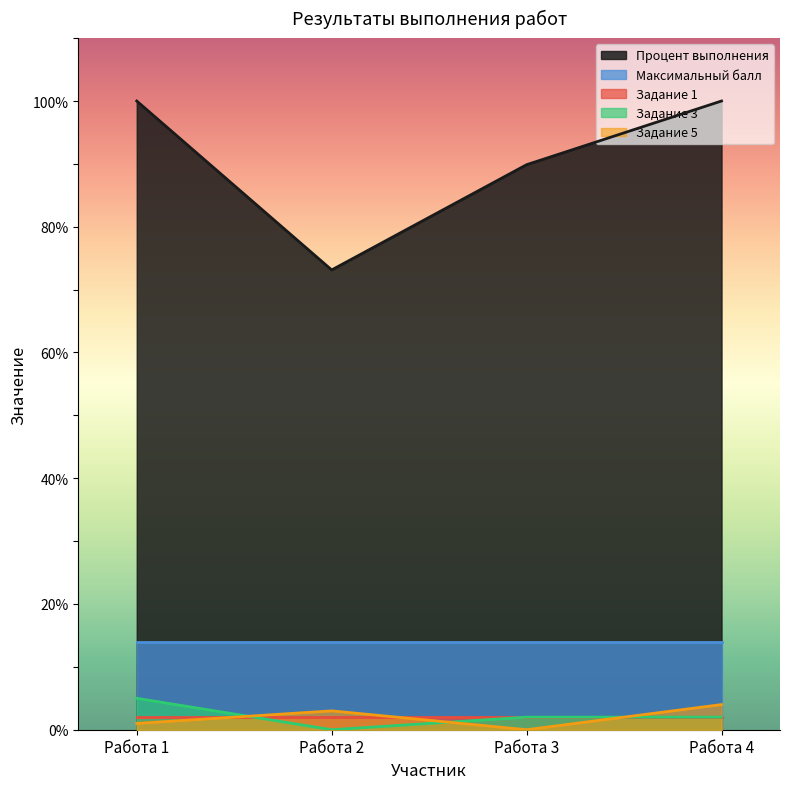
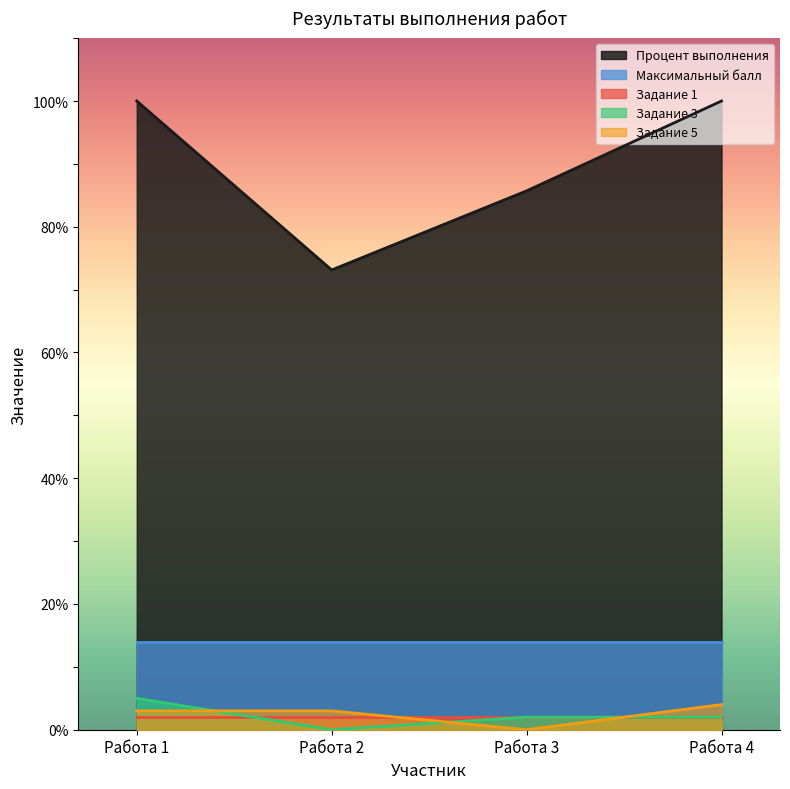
Задание 5, Работа 1: 1% -> 3%
Процент выполнения, Работа 3: 90% -> 86%
